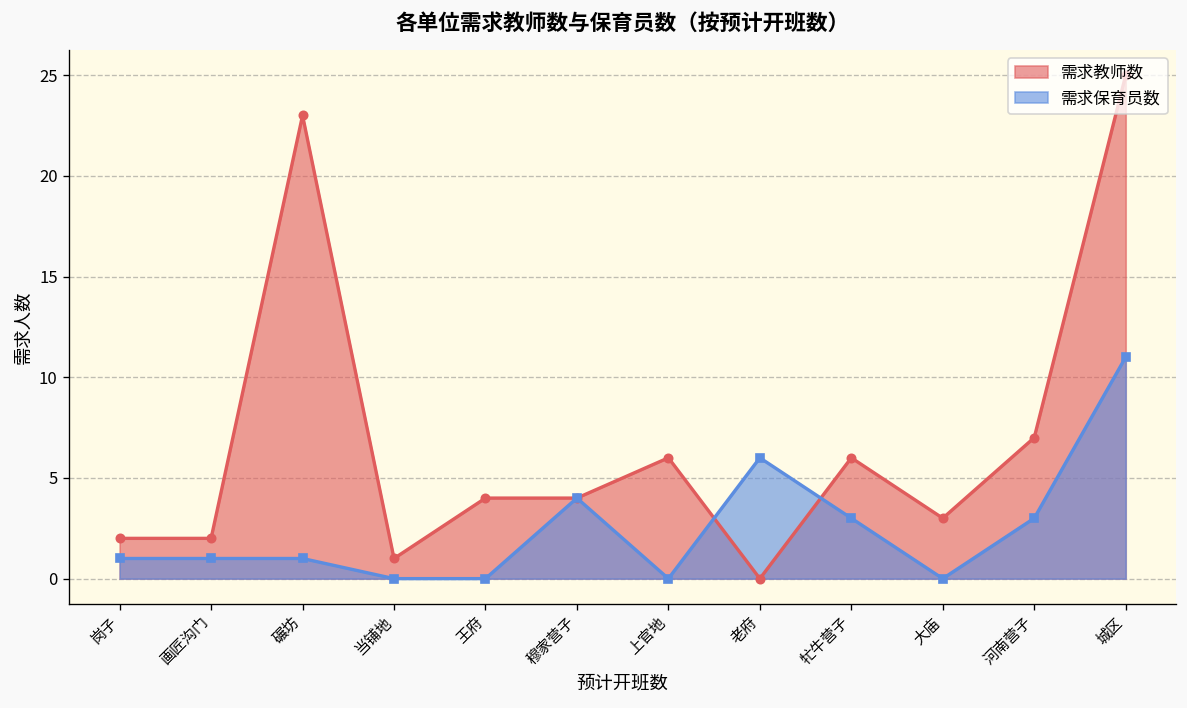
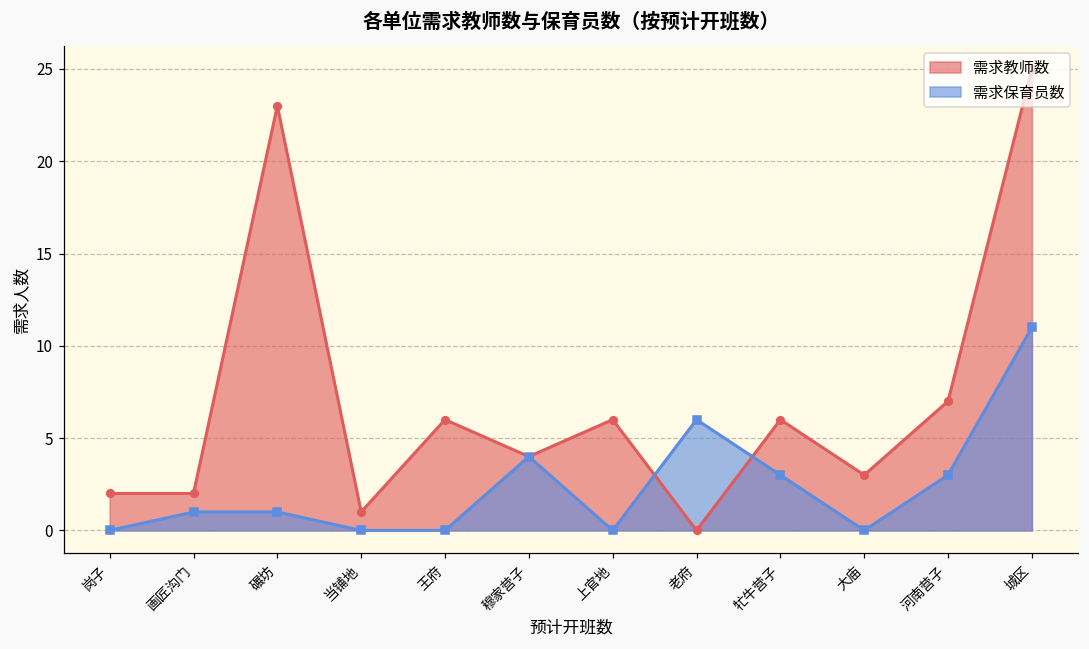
需求保育员数, 岗子: 1 -> 0
需求教师数, 王府: 4 -> 6
